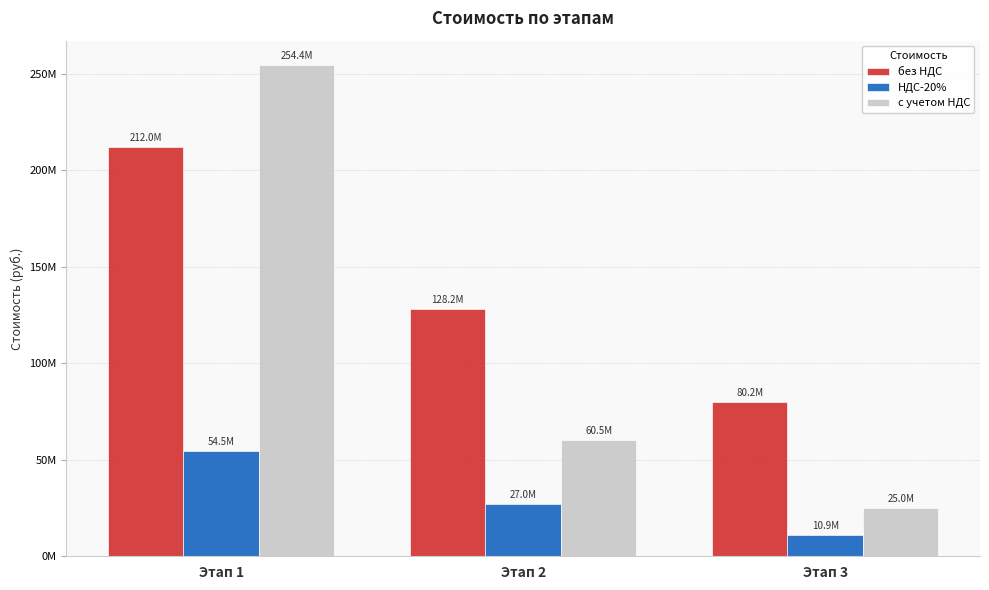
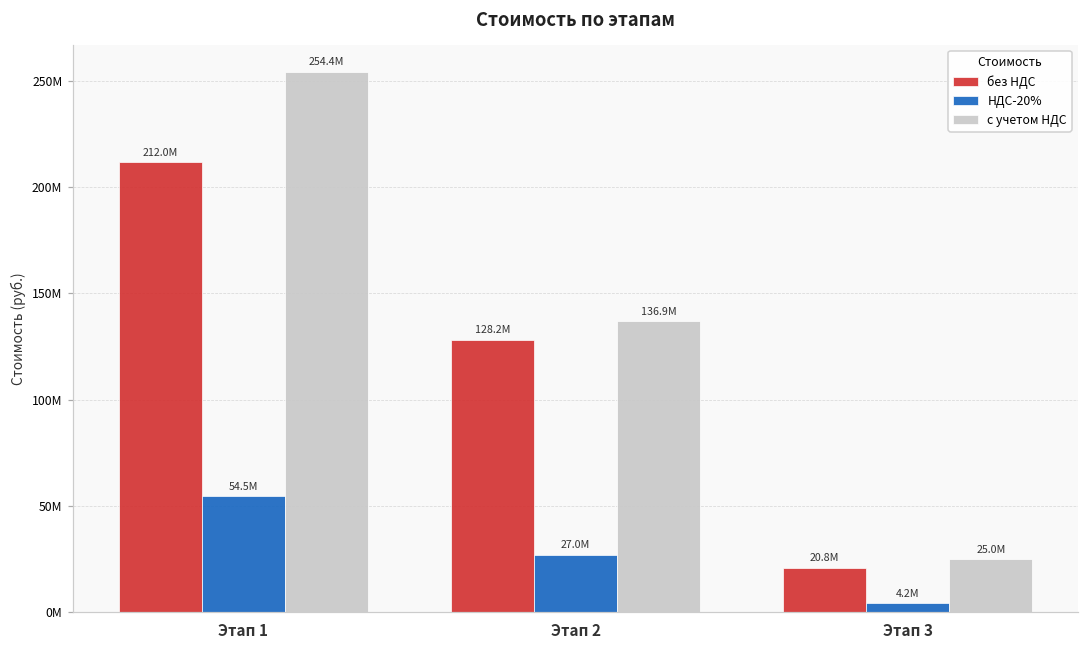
с учетом НДС, Этап 2: 60.5M -> 136.9M
без НДС, Этап 3: 80.2M -> 20.8M
НДС-20%, Этап 3: 10.9M -> 4.2M
